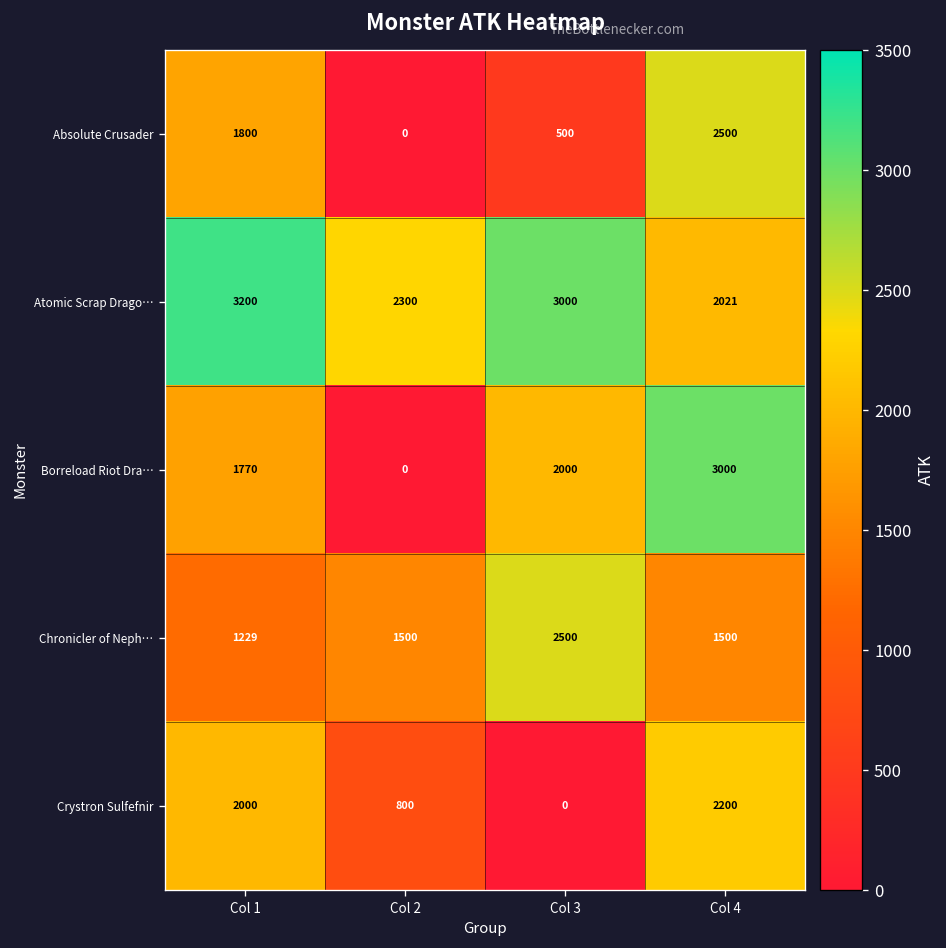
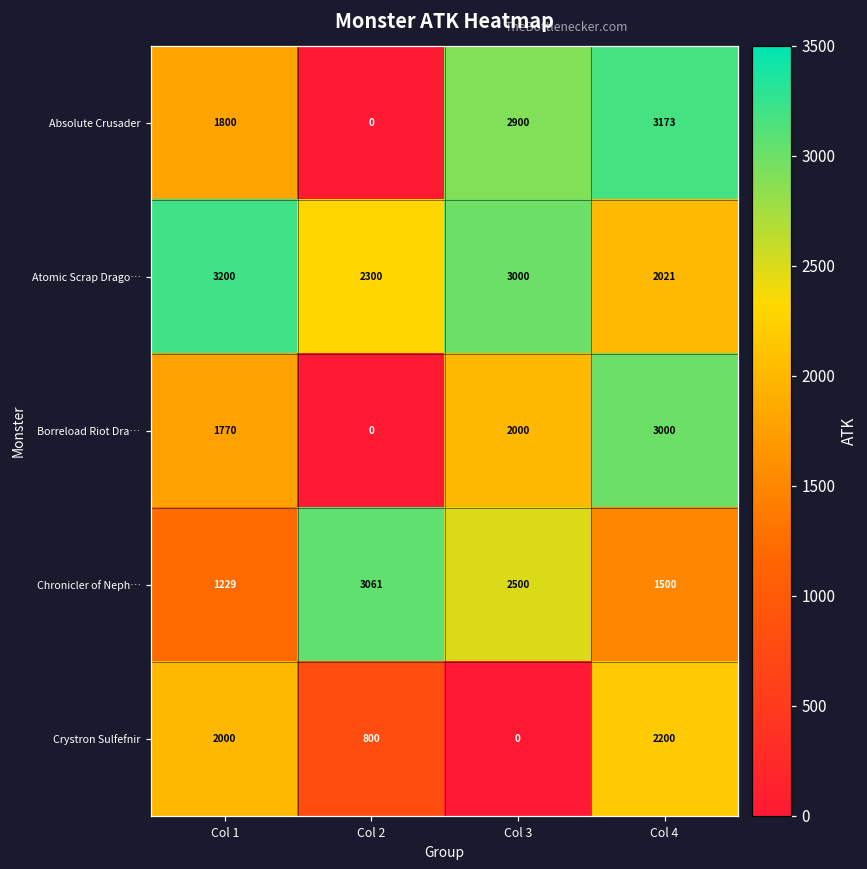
Absolute Crusader, Col 3: 500 -> 2900
Absolute Crusader, Col 4: 2500 -> 3173
Chronicler of Neph…, Col 2: 1500 -> 3061
